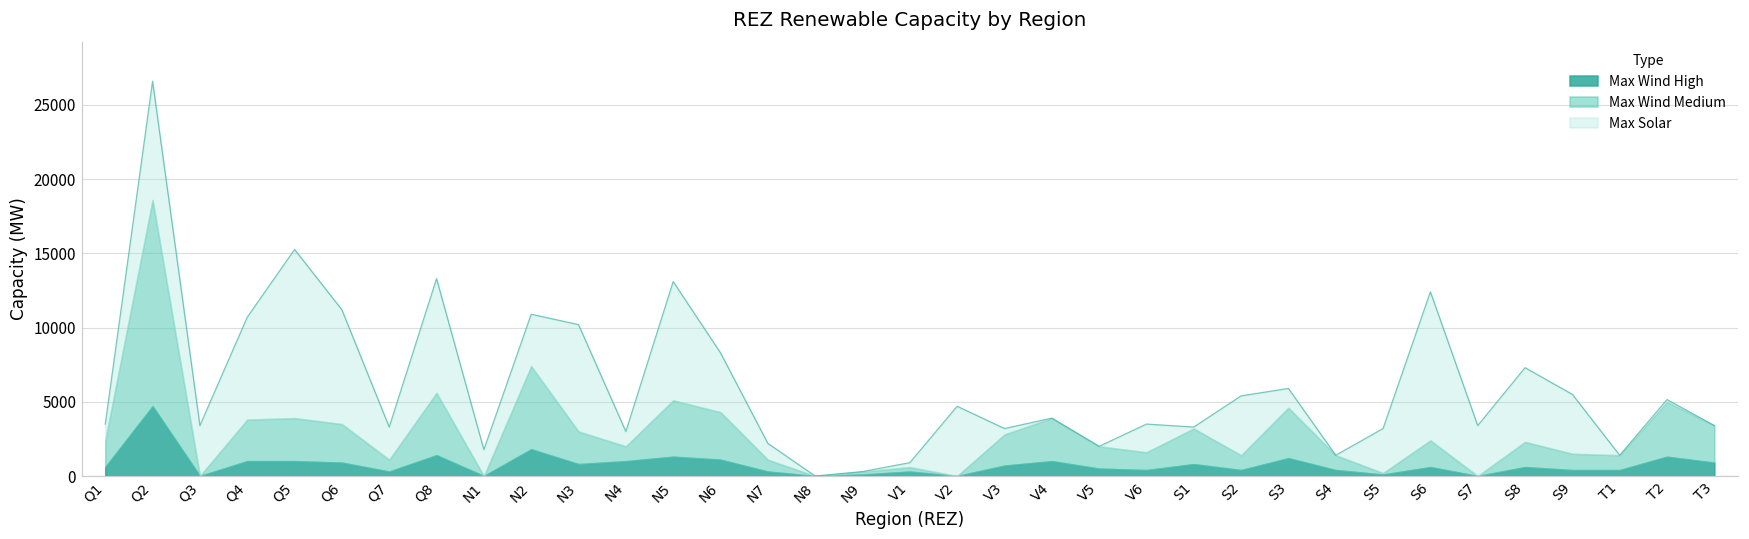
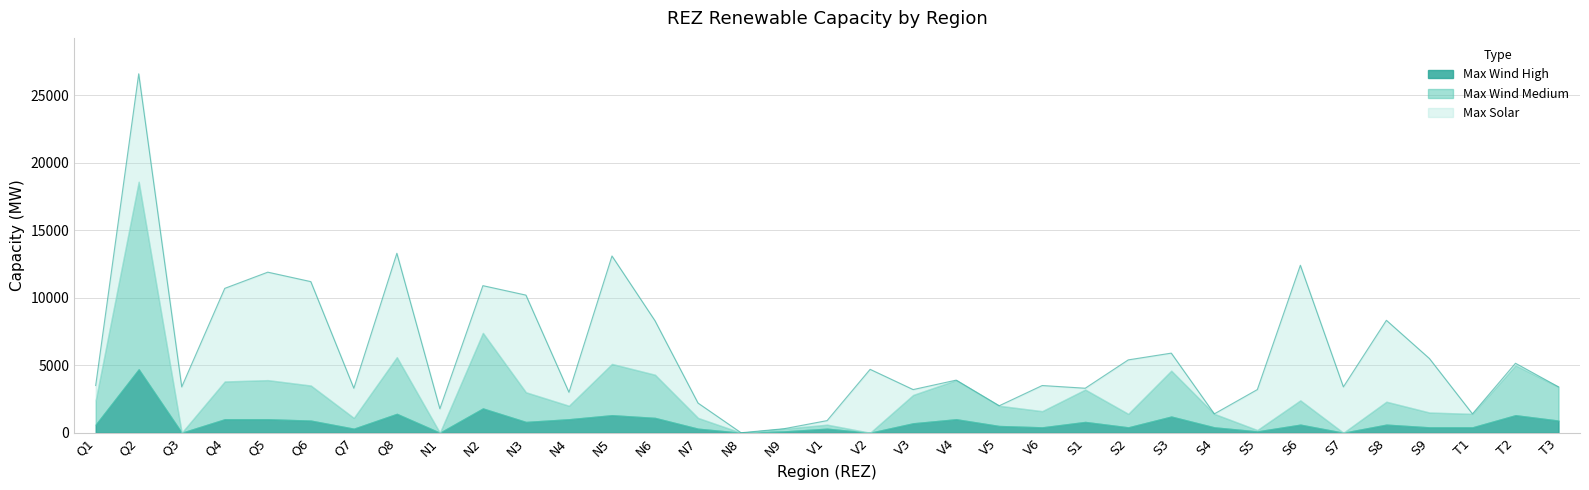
Max Solar, Q5: 11400 -> 8000
Max Solar, S8: 5000 -> 6000
